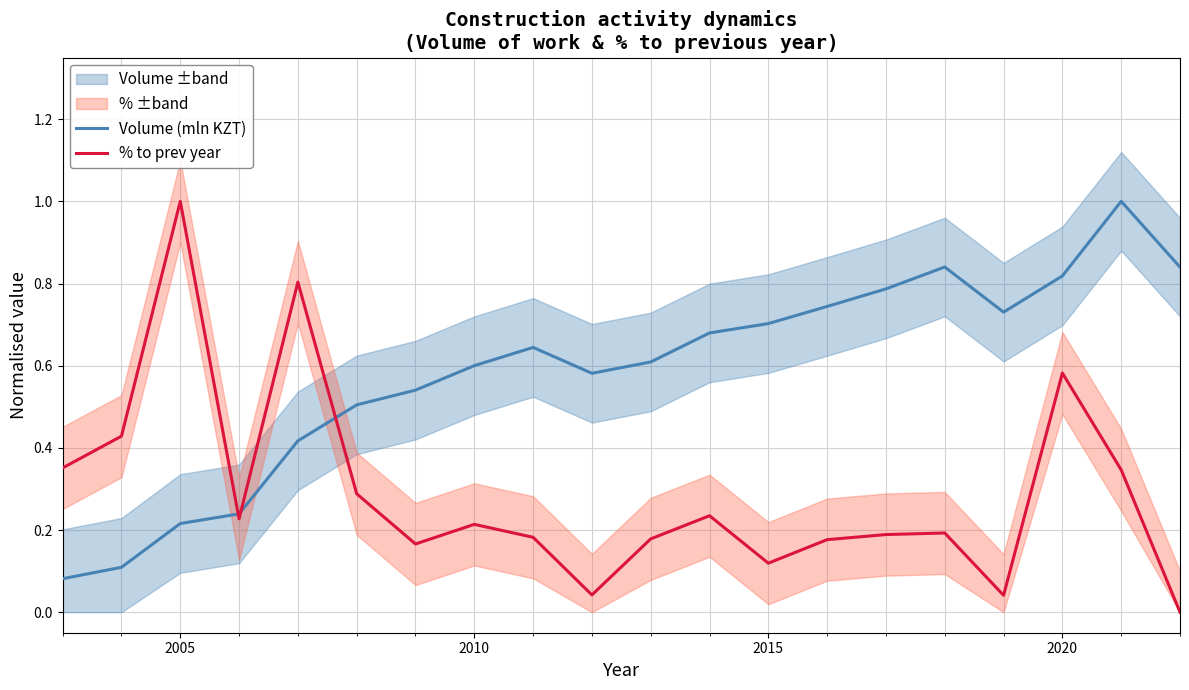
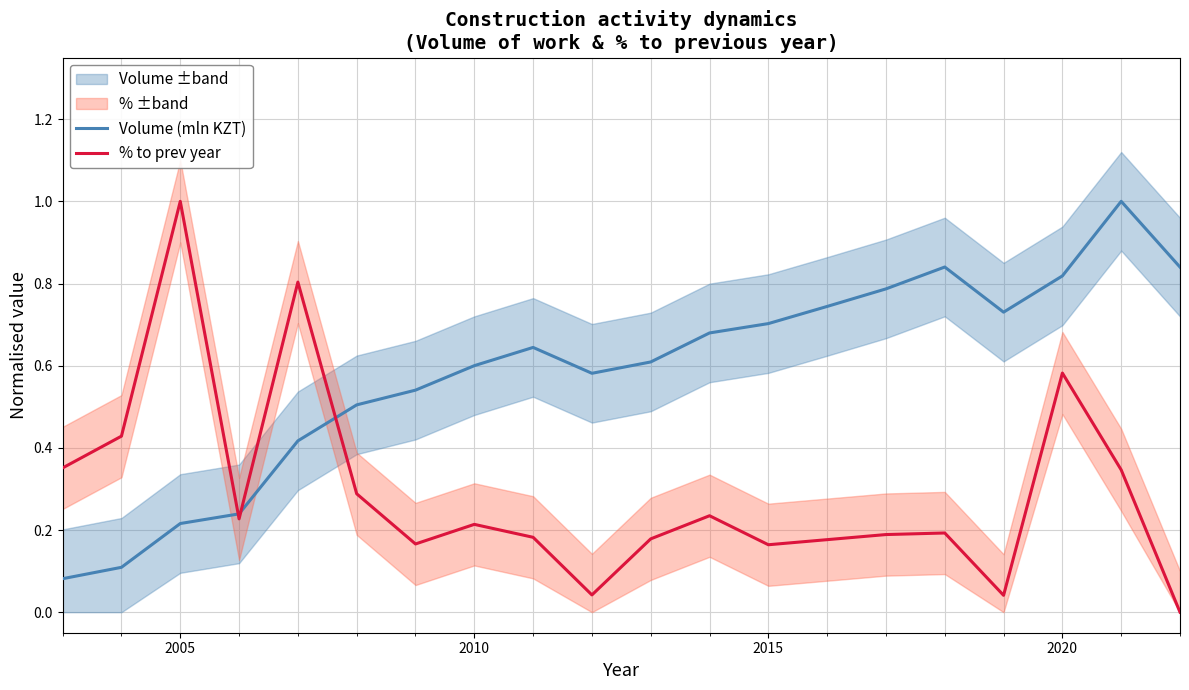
% to prev year, 2015: 0.12 -> 0.16
